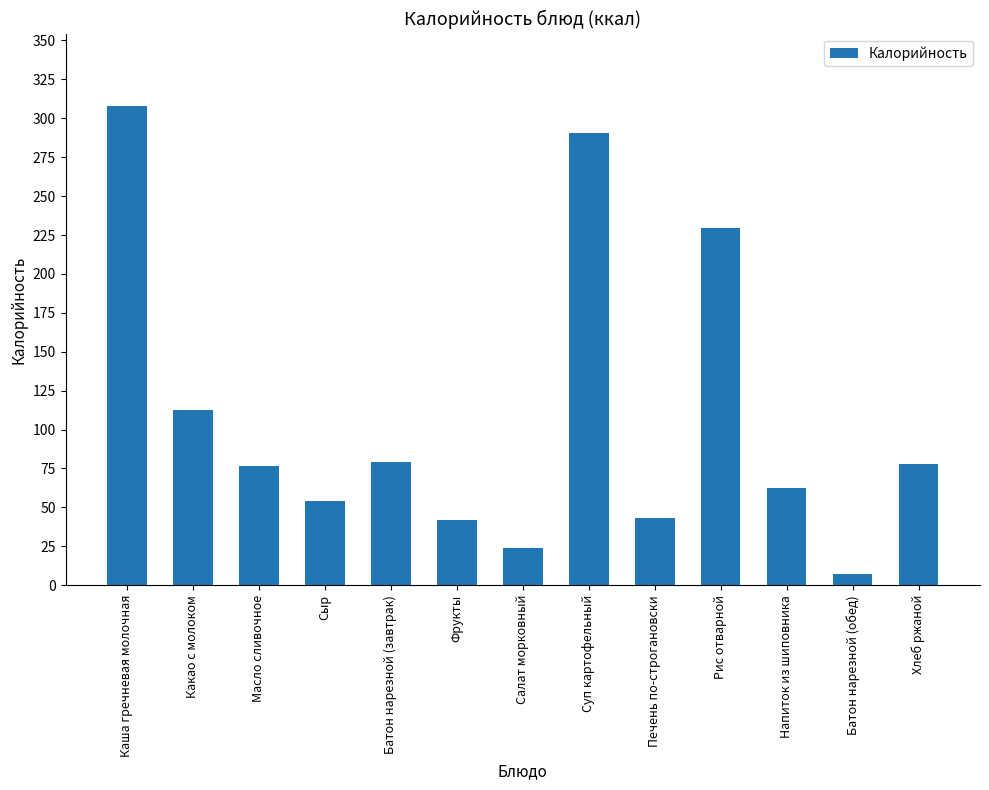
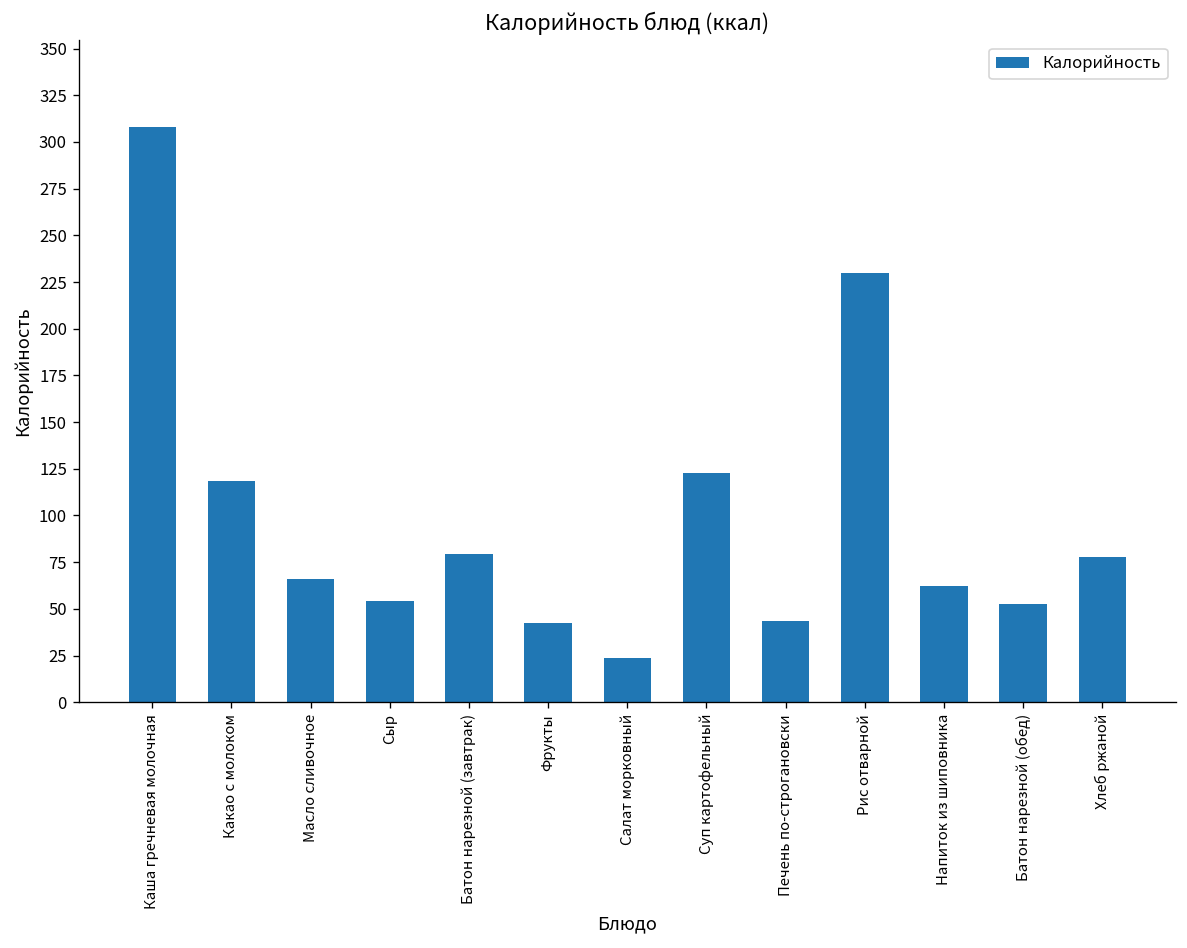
Какао с молоком: 113 -> 119
Масло сливочное: 77 -> 66
Суп картофельный: 290 -> 123
Батон нарезной (обед): 7 -> 53
